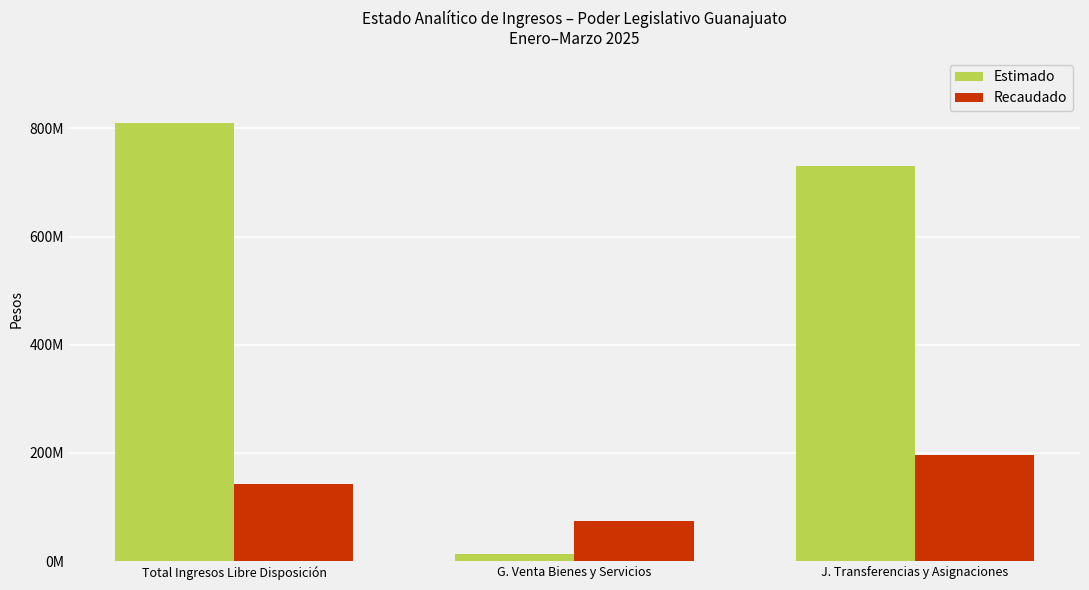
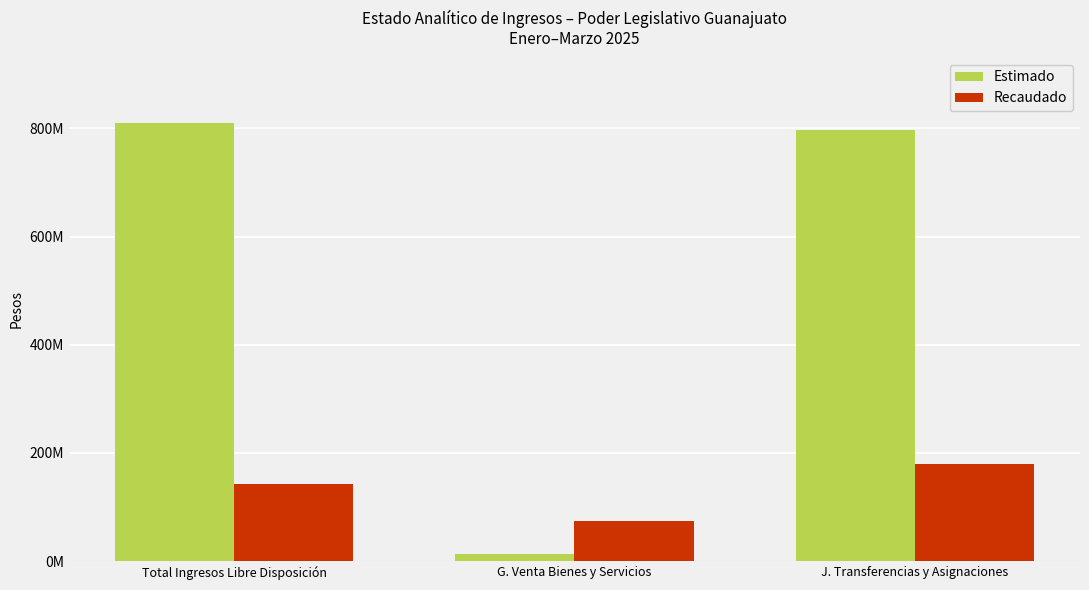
Estimado, J. Transferencias y Asignaciones: 730000000 -> 800000000
Recaudado, J. Transferencias y Asignaciones: 200000000 -> 180000000
